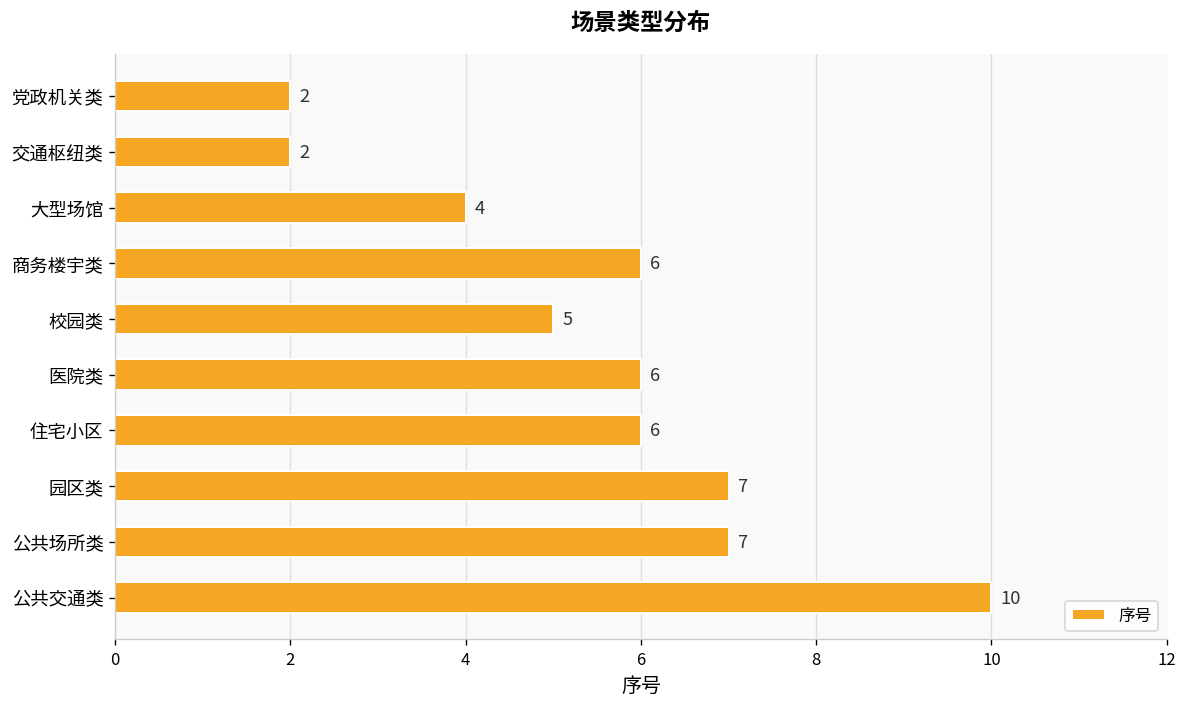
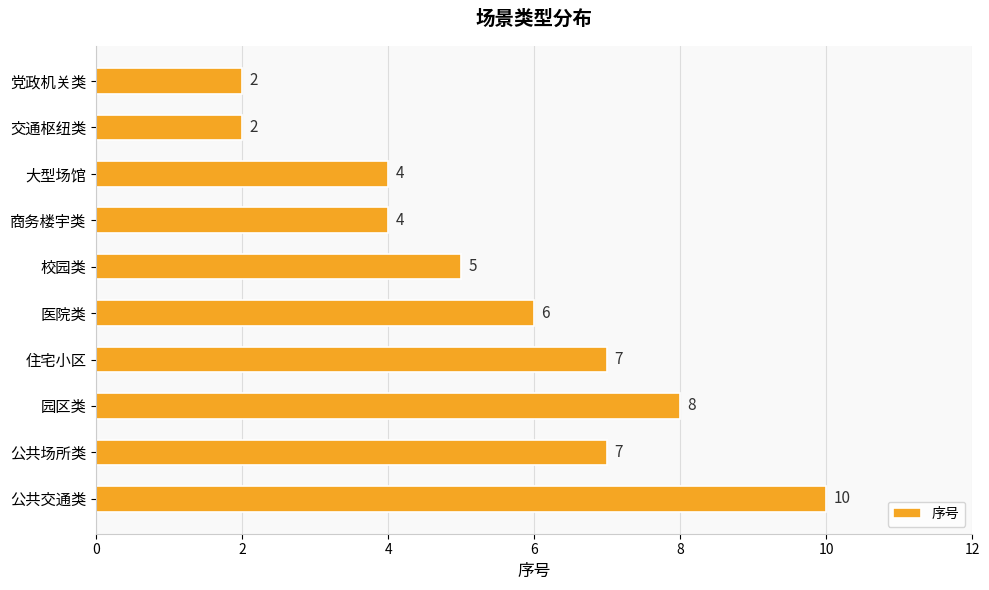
商务楼宇类: 6 -> 4
住宅小区: 6 -> 7
园区类: 7 -> 8
